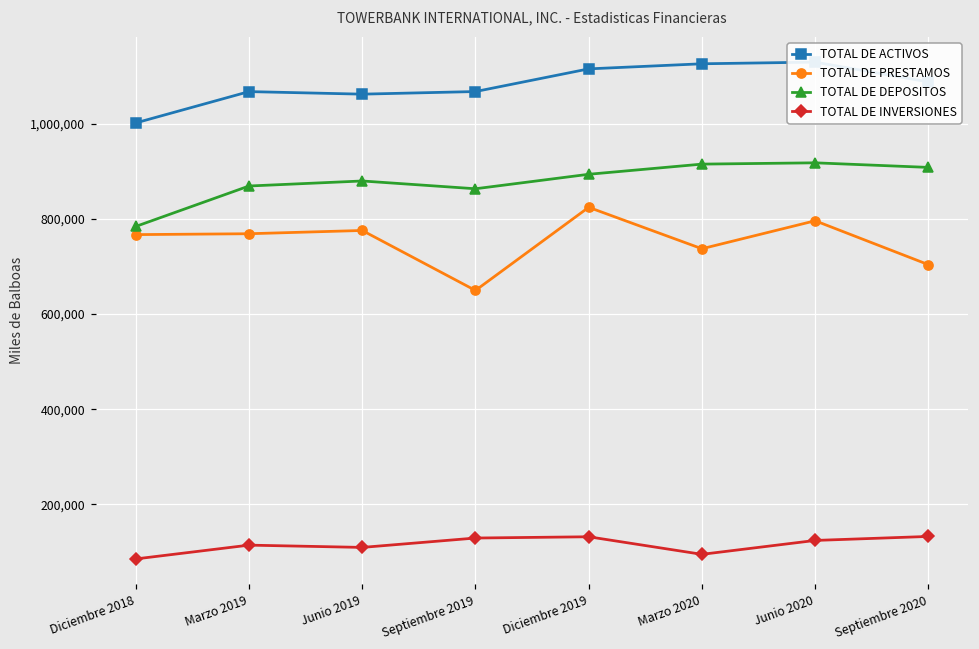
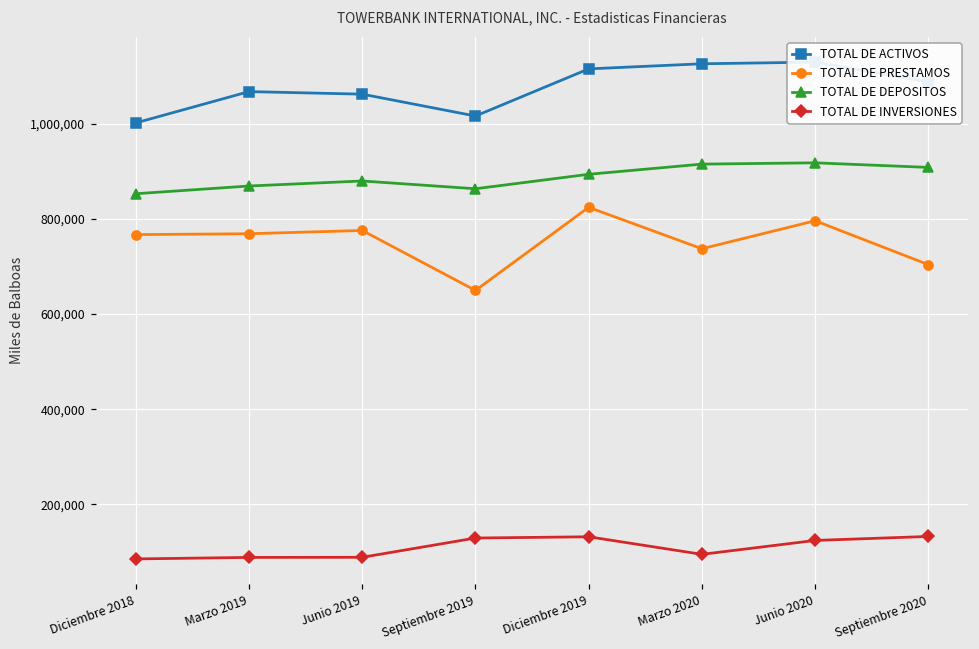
TOTAL DE DEPOSITOS, Diciembre 2018: 780,000 -> 850,000
TOTAL DE INVERSIONES, Marzo 2019: 110,000 -> 90,000
TOTAL DE INVERSIONES, Junio 2019: 110,000 -> 90,000
TOTAL DE ACTIVOS, Septiembre 2019: 1,070,000 -> 1,020,000
